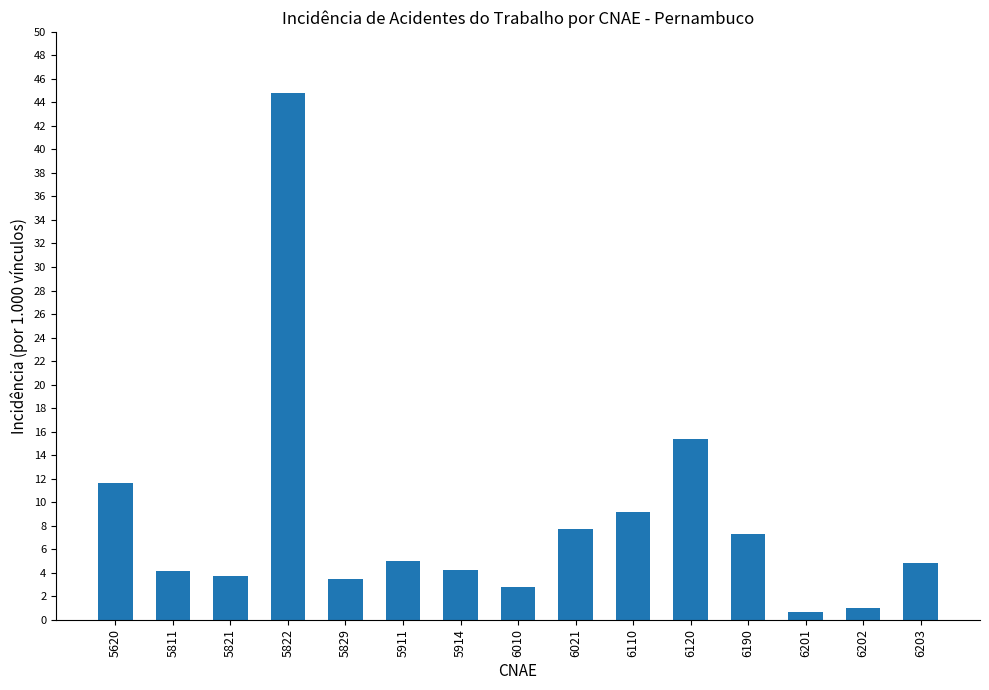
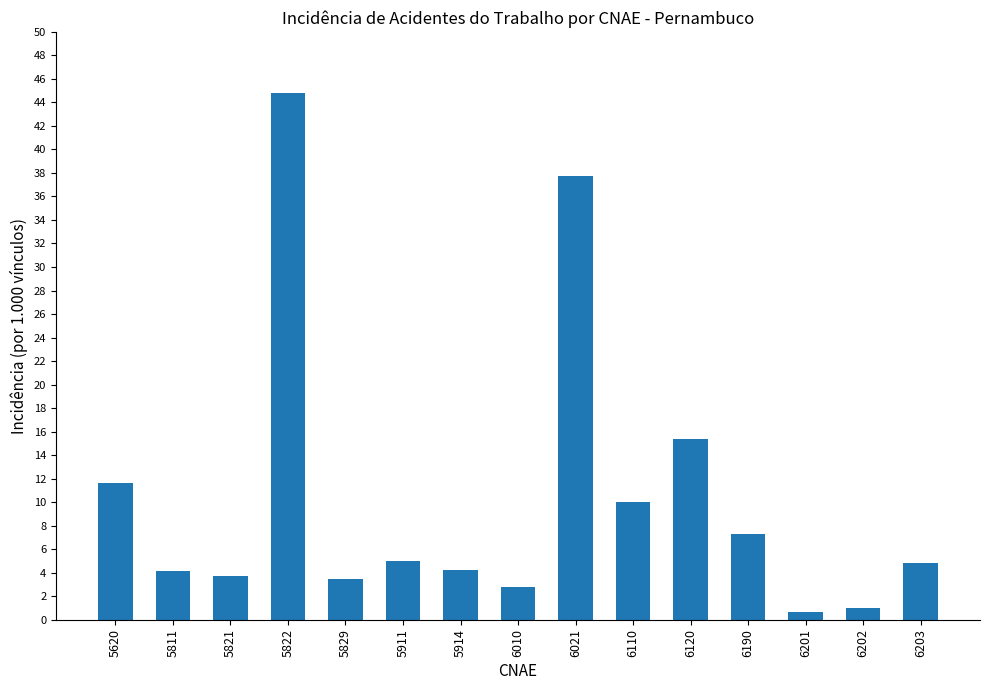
6021: 7.7 -> 37.7
6110: 9.2 -> 10.0
